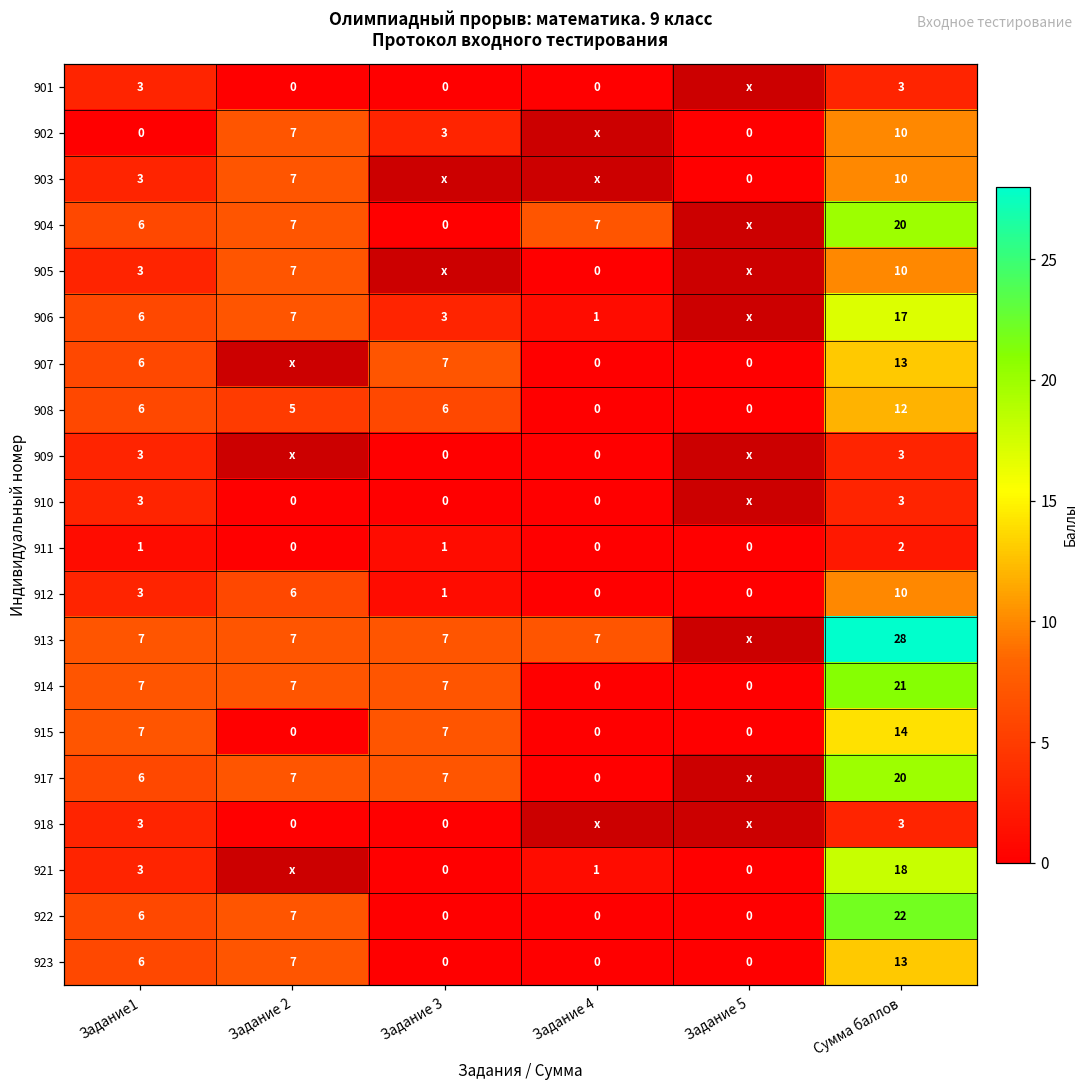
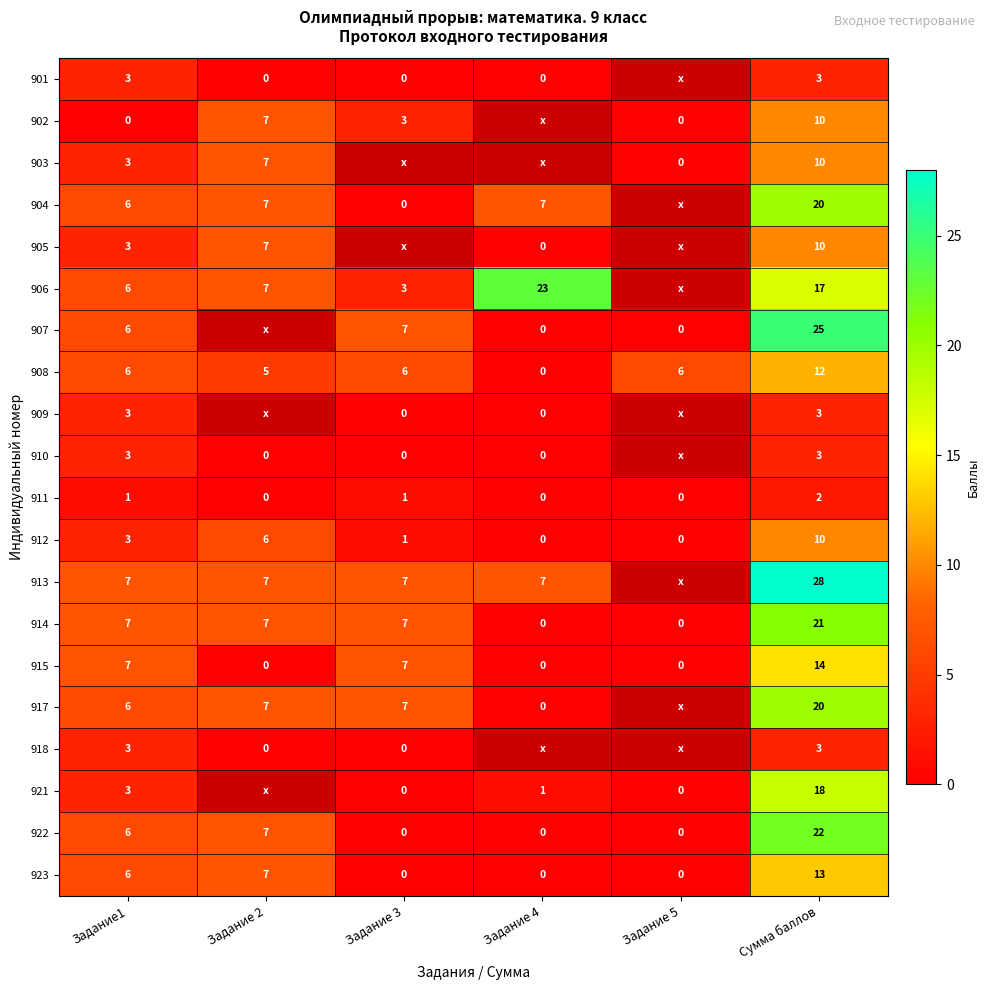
906, Задание 4: 1 -> 23
907, Сумма баллов: 13 -> 25
908, Задание 5: 0 -> 6
